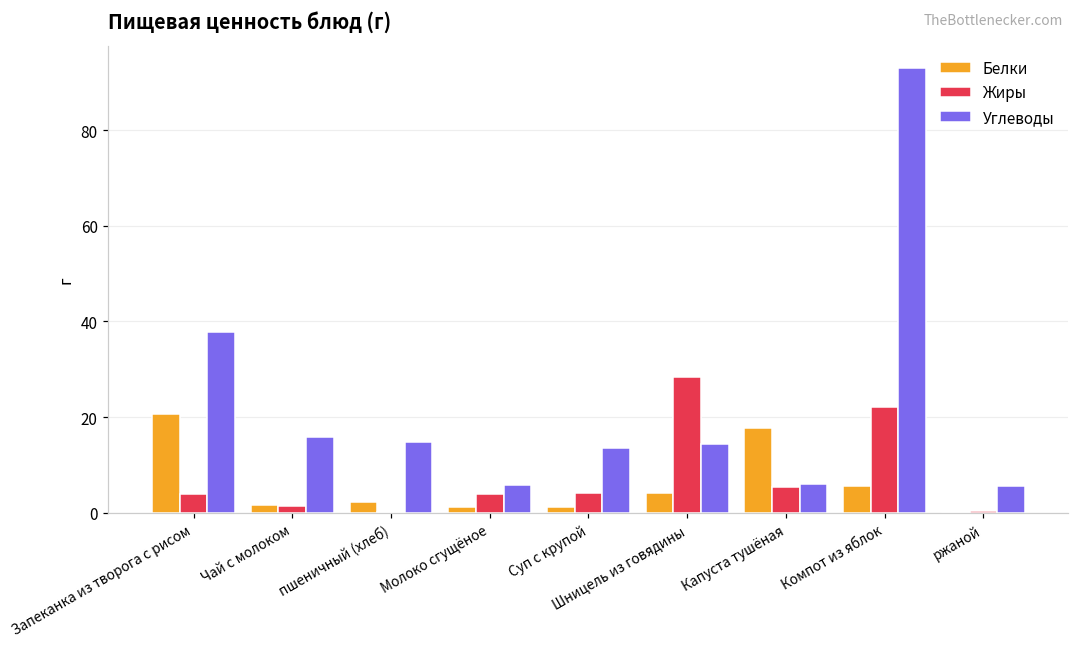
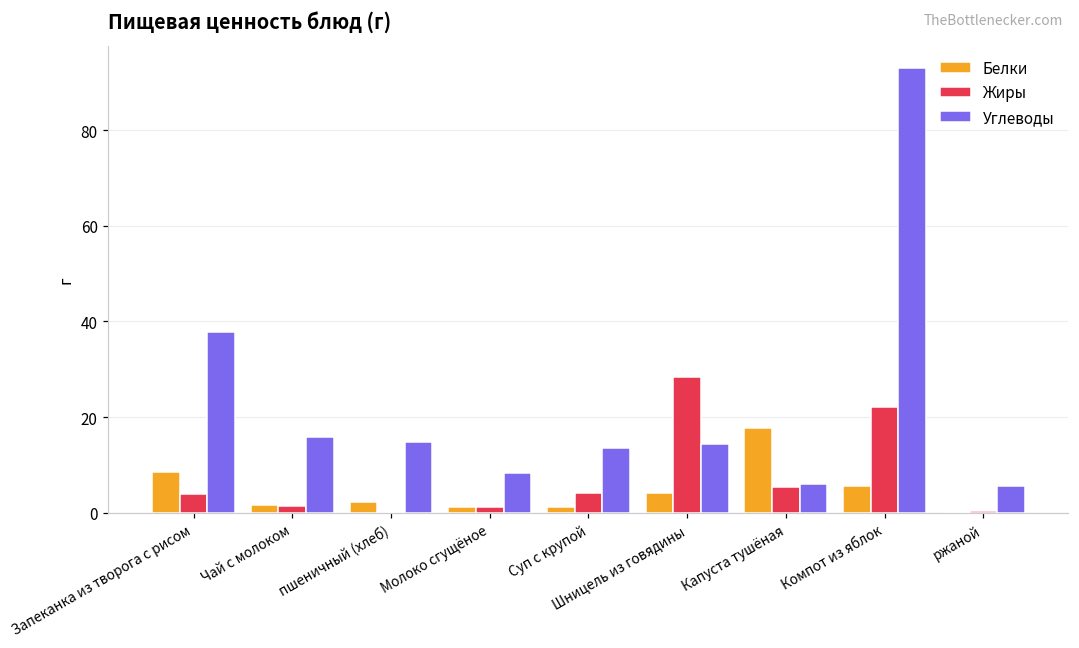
Белки, Запеканка из творога с рисом: 21 -> 9
Жиры, Молоко сгущёное: 4 -> 1
Углеводы, Молоко сгущёное: 6 -> 8
